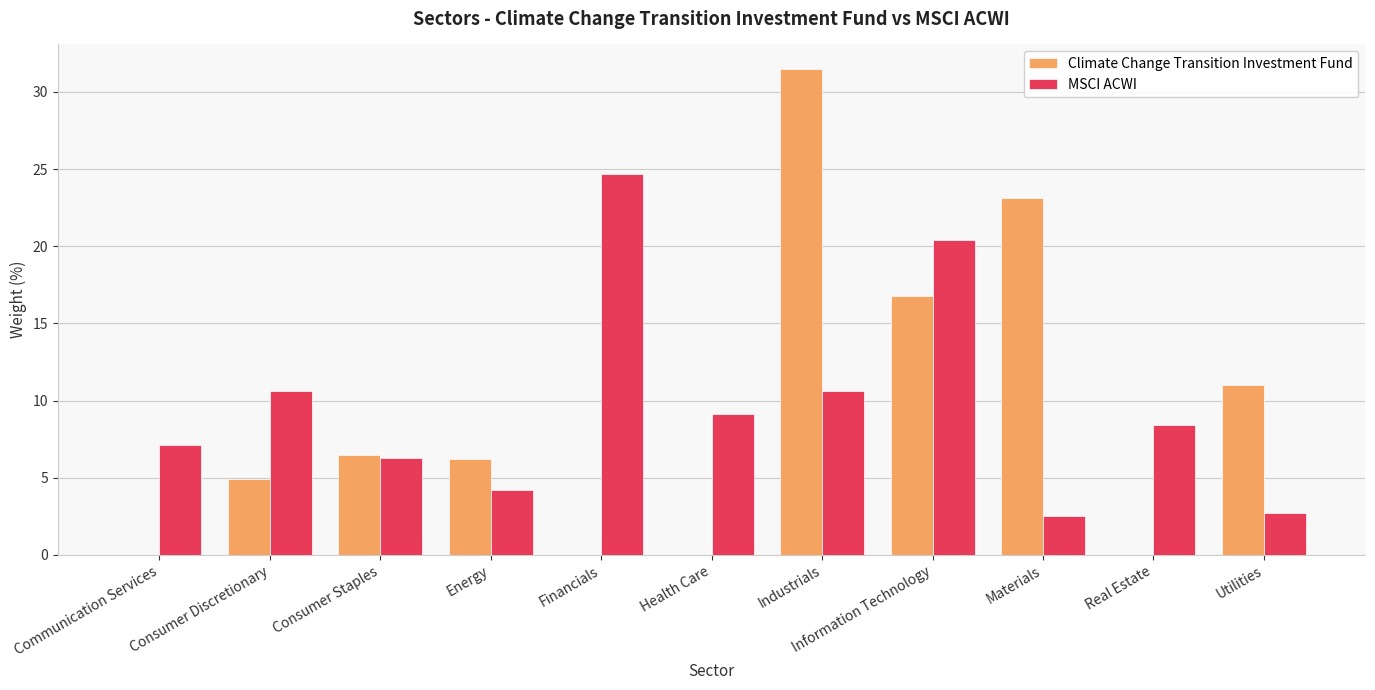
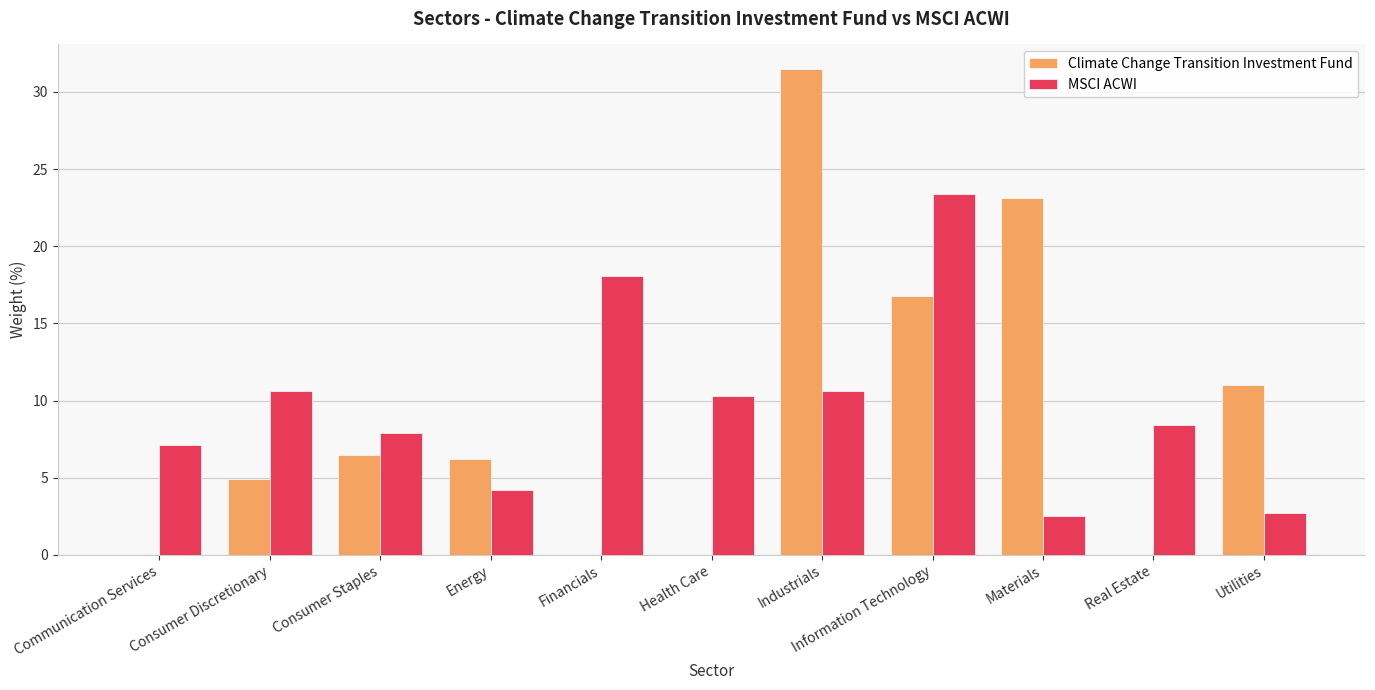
MSCI ACWI, Consumer Staples: 6.3 -> 7.9
MSCI ACWI, Financials: 24.7 -> 18.1
MSCI ACWI, Health Care: 9.1 -> 10.3
MSCI ACWI, Information Technology: 20.4 -> 23.4
